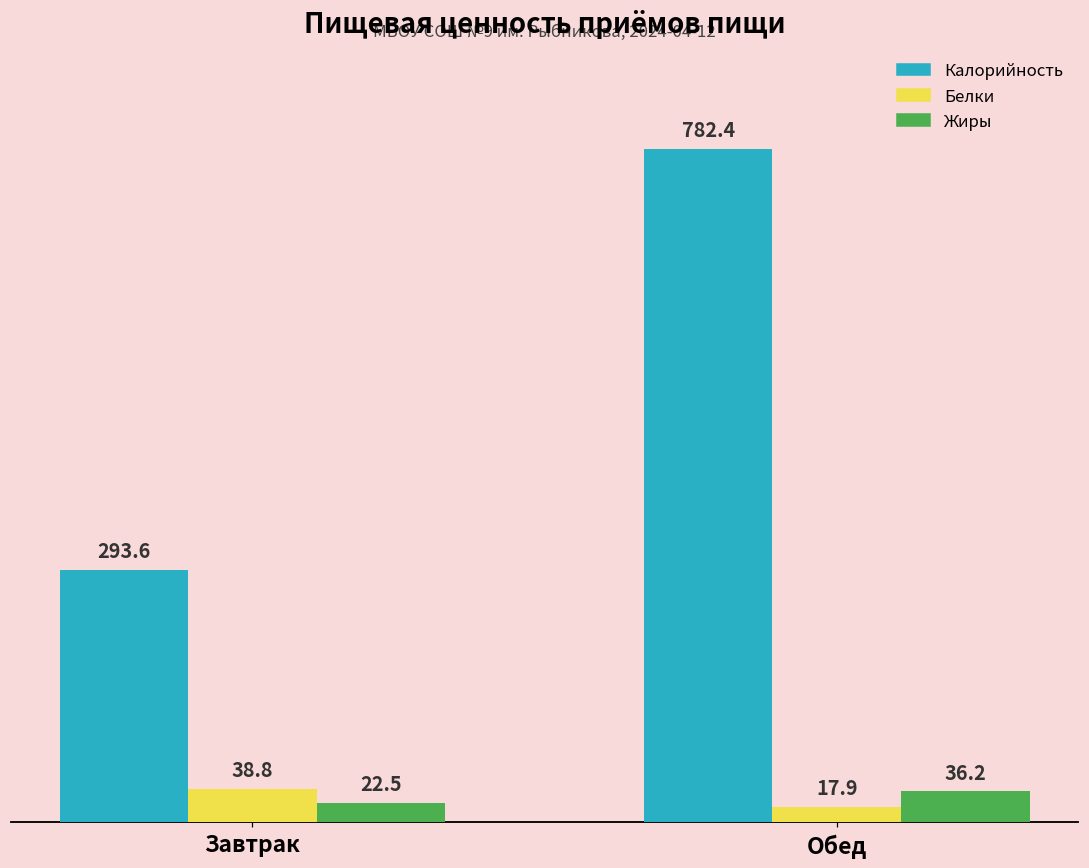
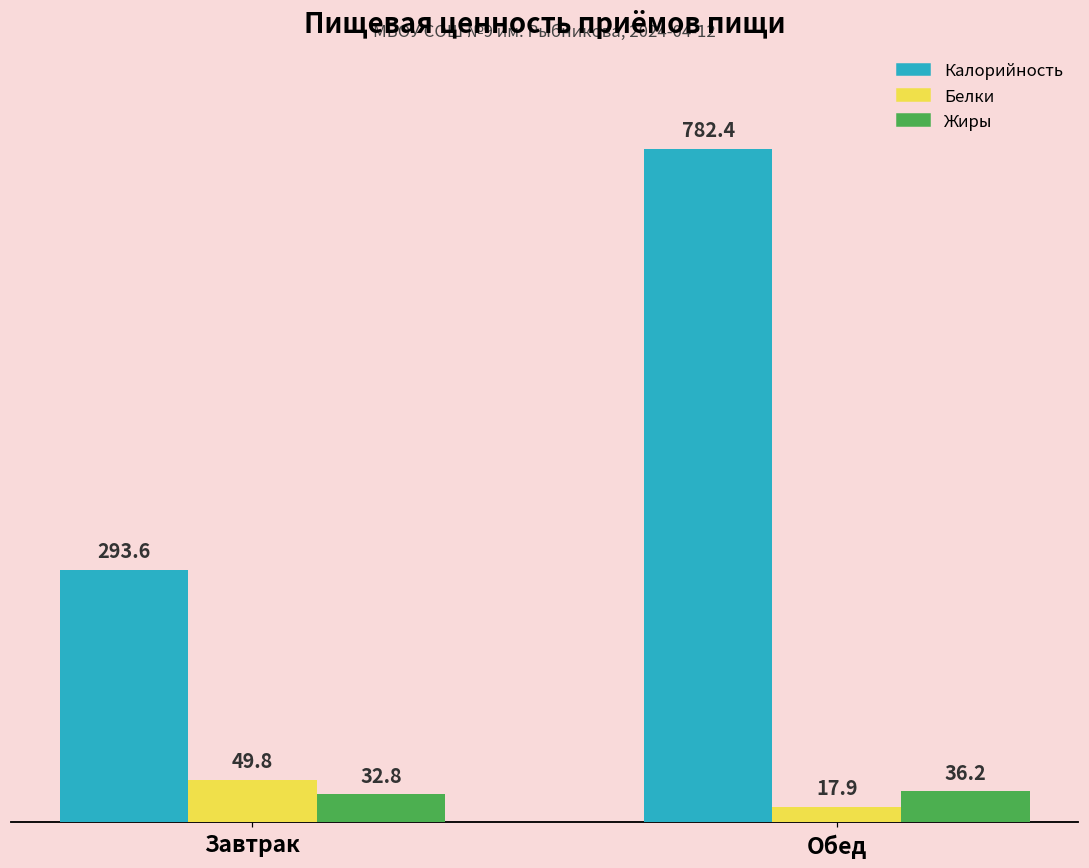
Белки, Завтрак: 38.8 -> 49.8
Жиры, Завтрак: 22.5 -> 32.8
